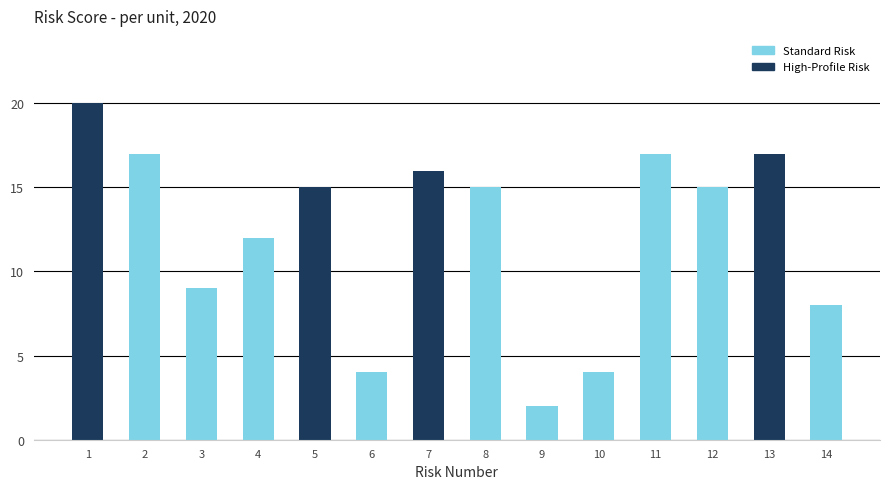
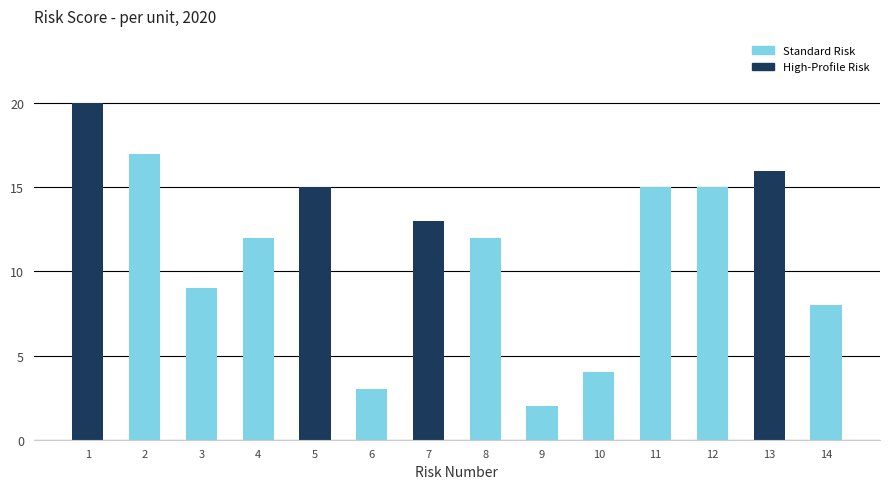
6: 4 -> 3
7: 16 -> 13
8: 15 -> 12
11: 17 -> 15
13: 17 -> 16
